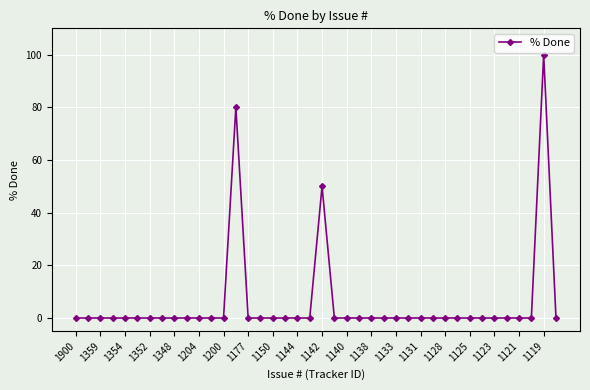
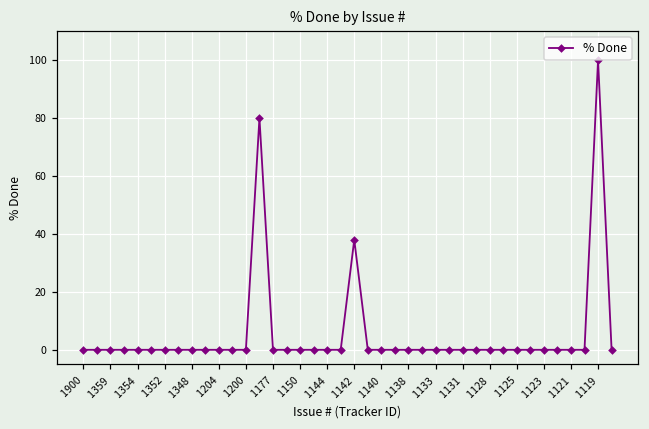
1142: 50 -> 38
